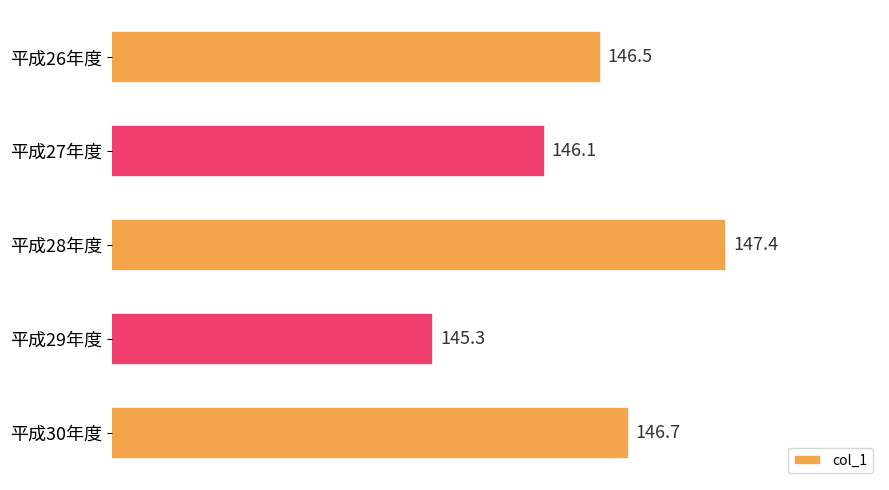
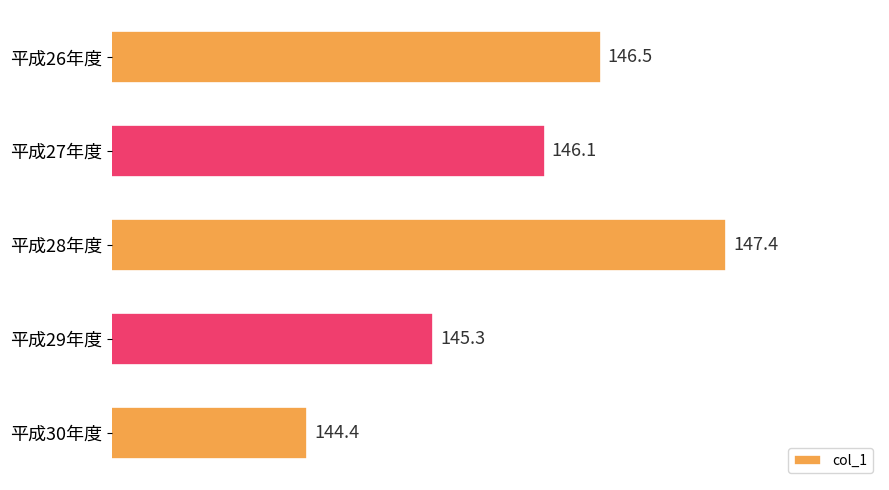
平成30年度: 146.7 -> 144.4
